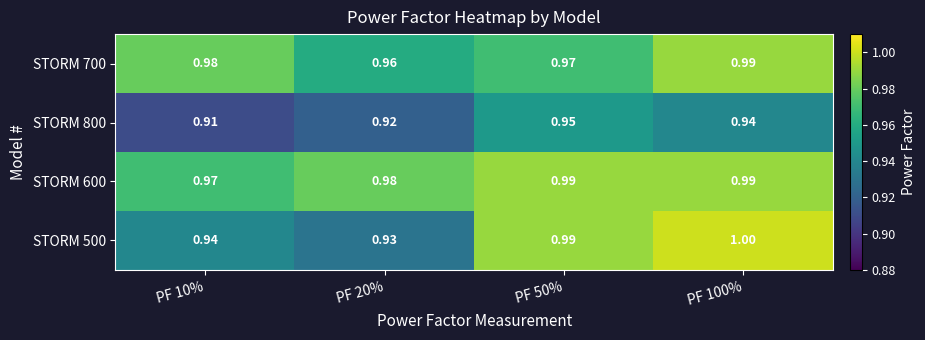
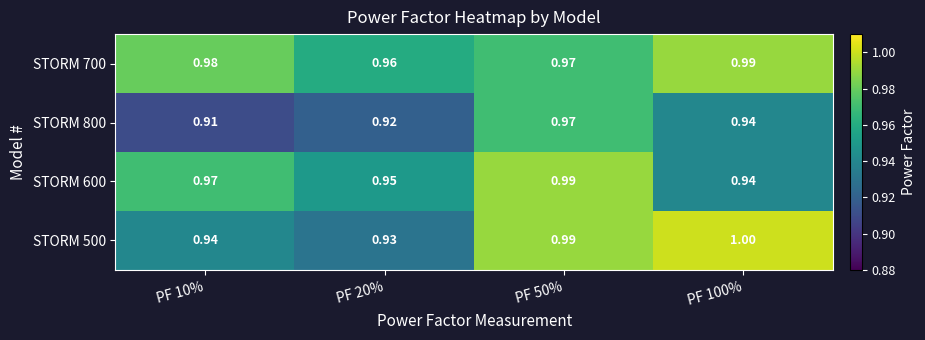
STORM 800, PF 50%: 0.95 -> 0.97
STORM 600, PF 20%: 0.98 -> 0.95
STORM 600, PF 100%: 0.99 -> 0.94
